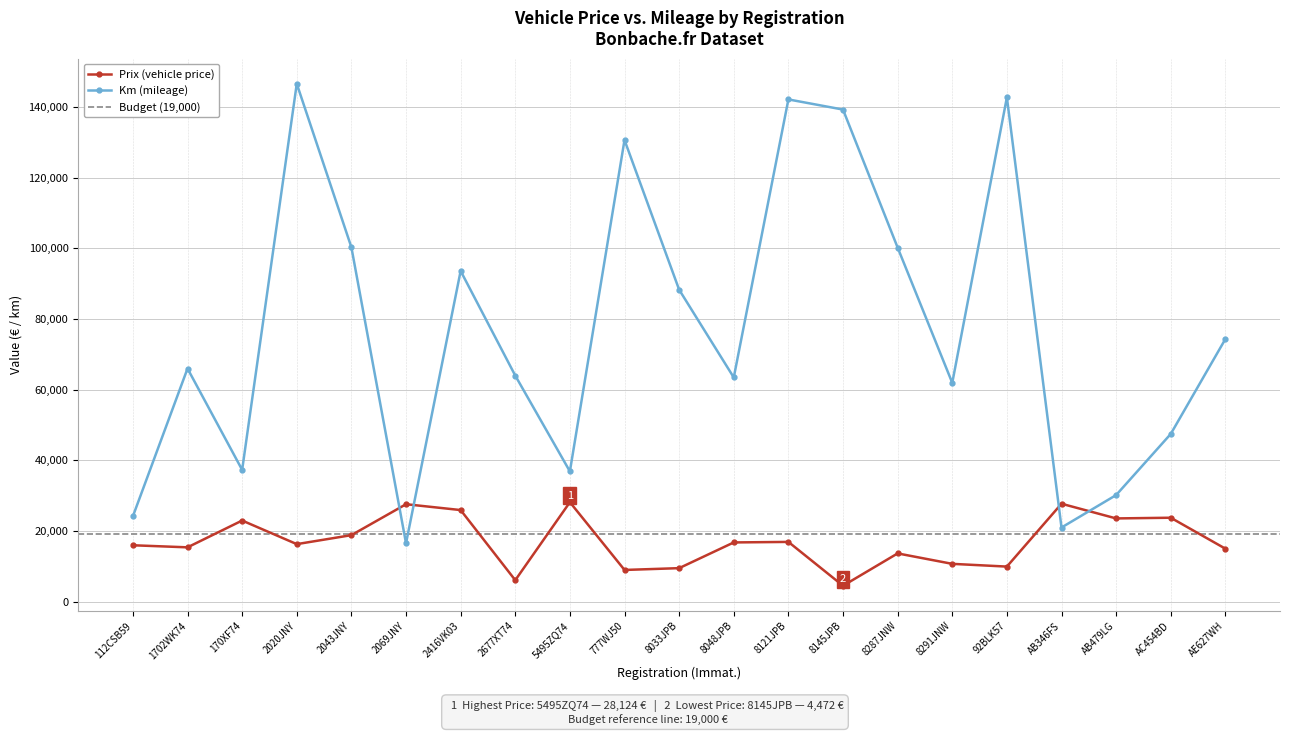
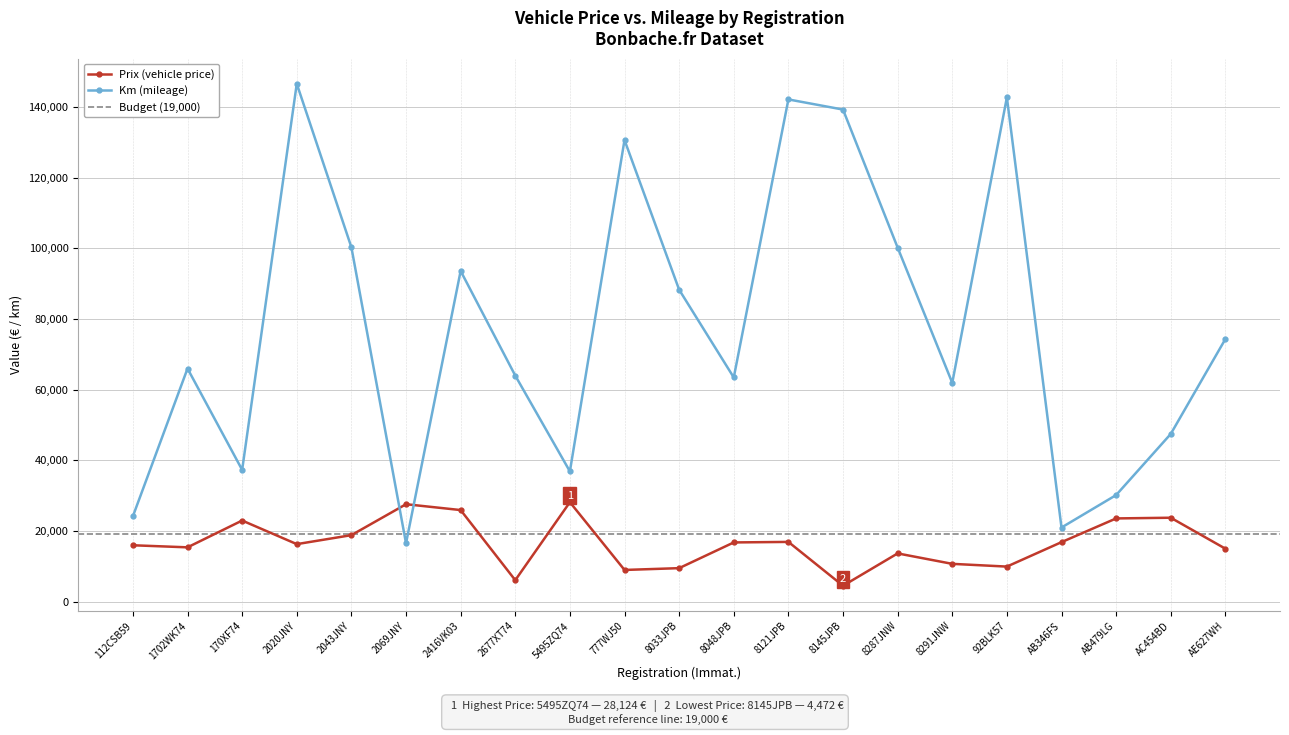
Prix (vehicle price), AB346FS: 28,000 -> 17,000
